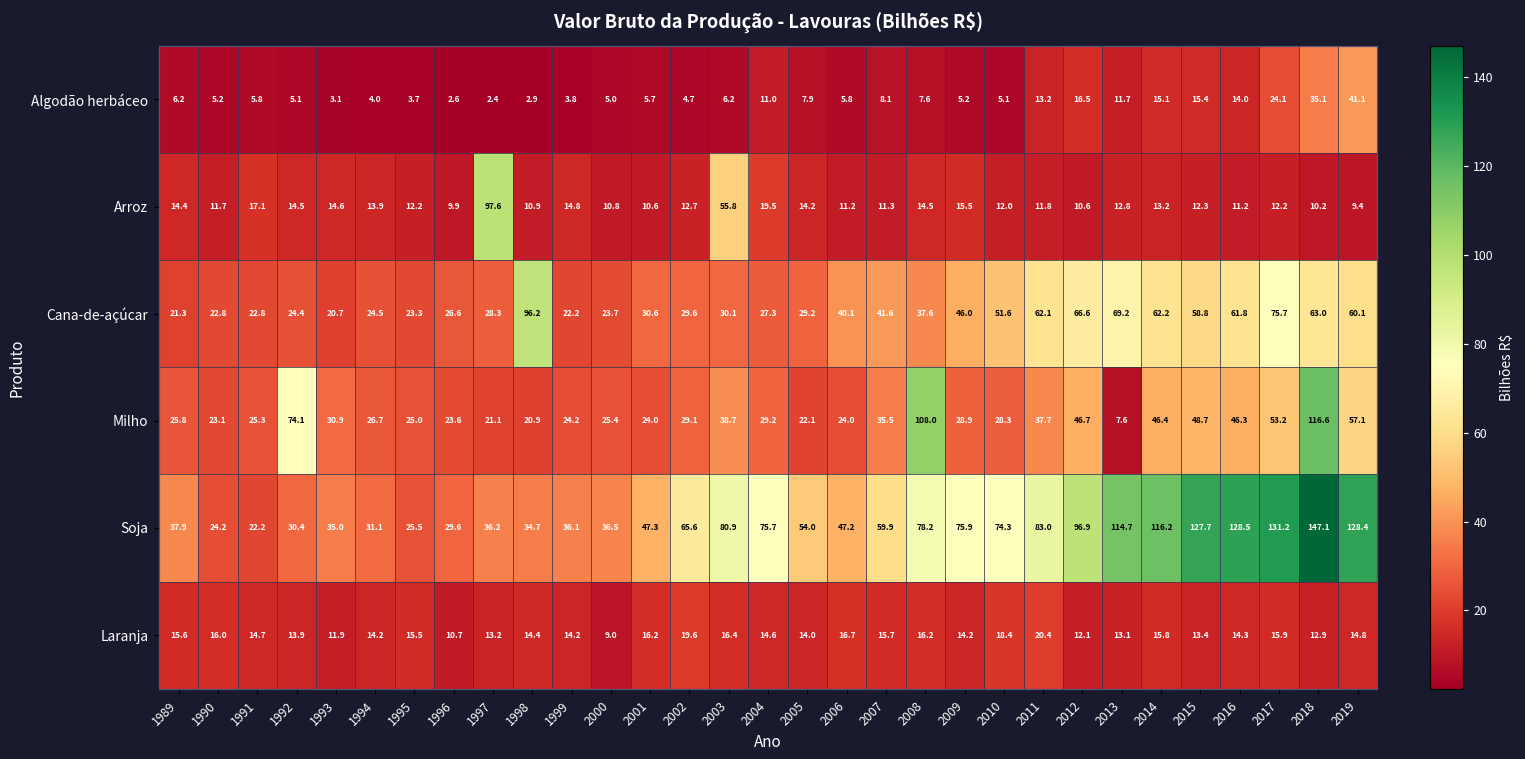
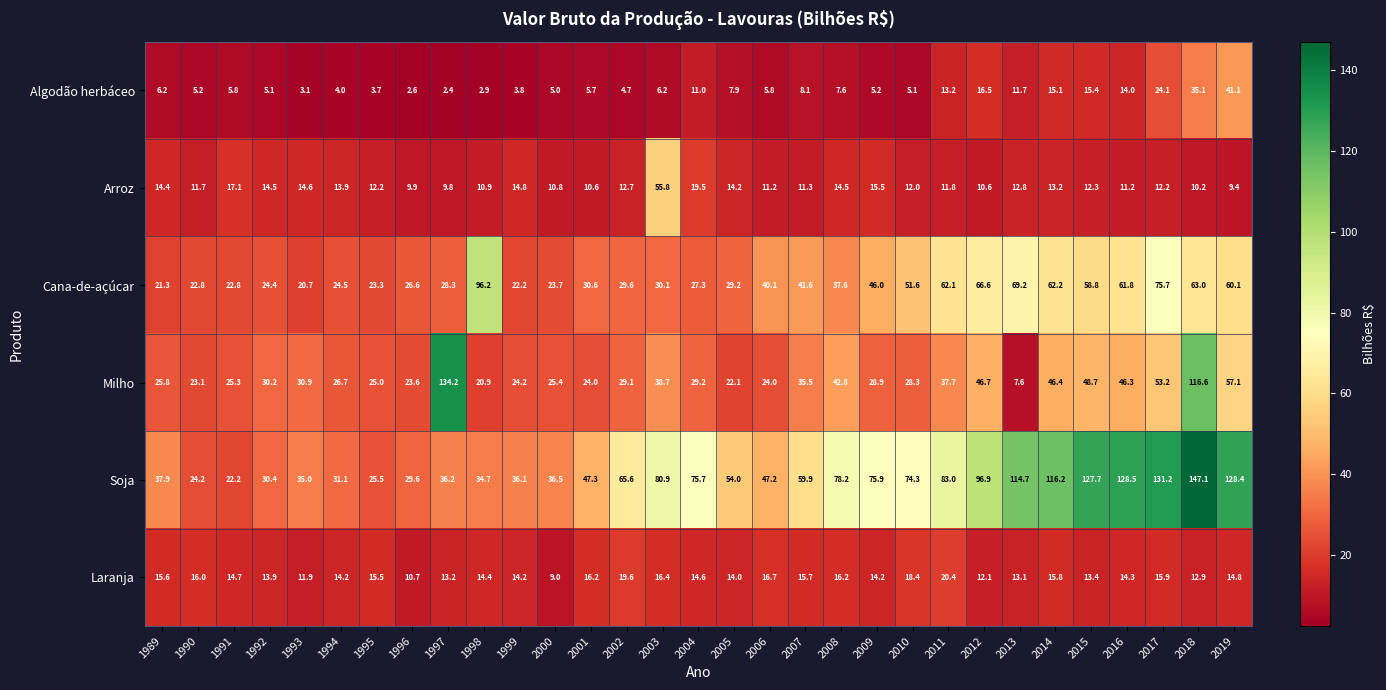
Arroz, 1997: 97.6 -> 9.8
Milho, 1992: 74.1 -> 30.2
Milho, 1997: 21.1 -> 134.2
Milho, 2008: 108.0 -> 42.8
